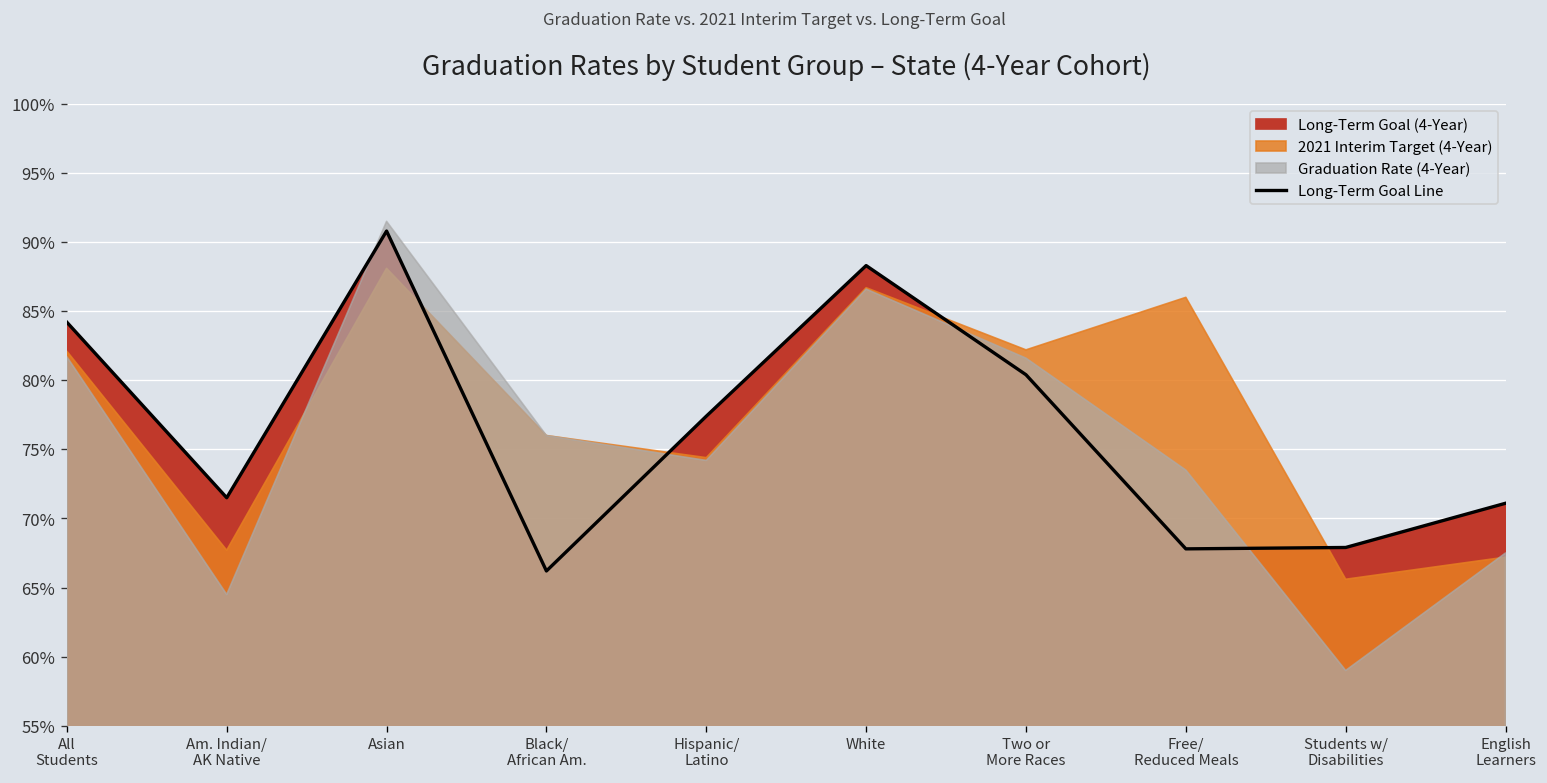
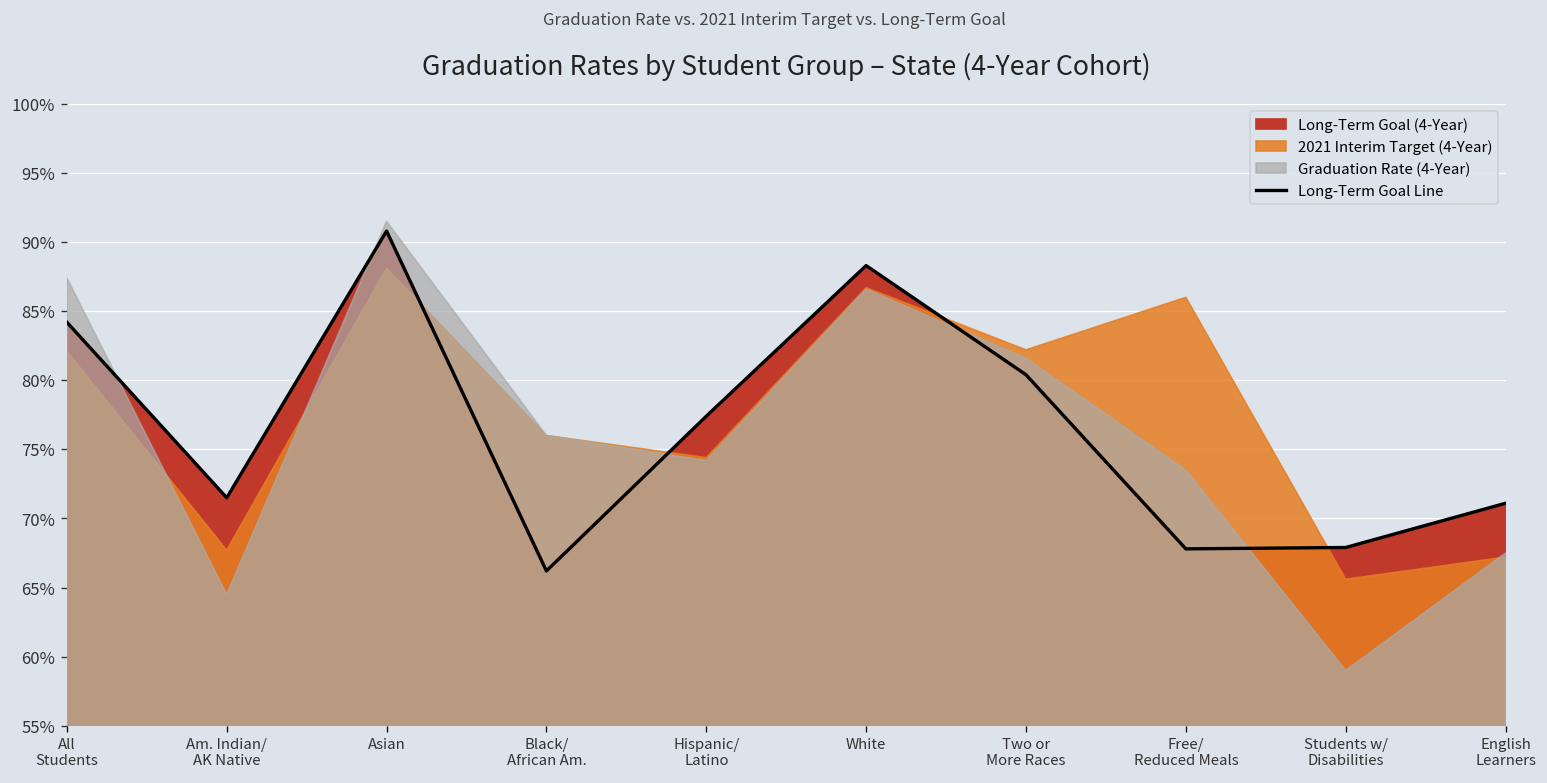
Graduation Rate (4-Year), All Students: 81.7% -> 87.4%
